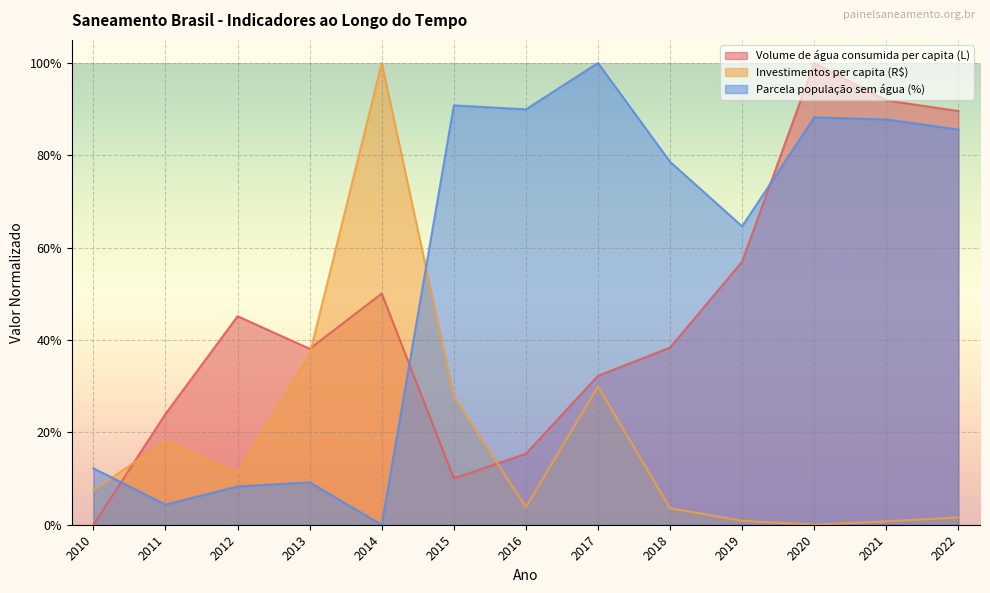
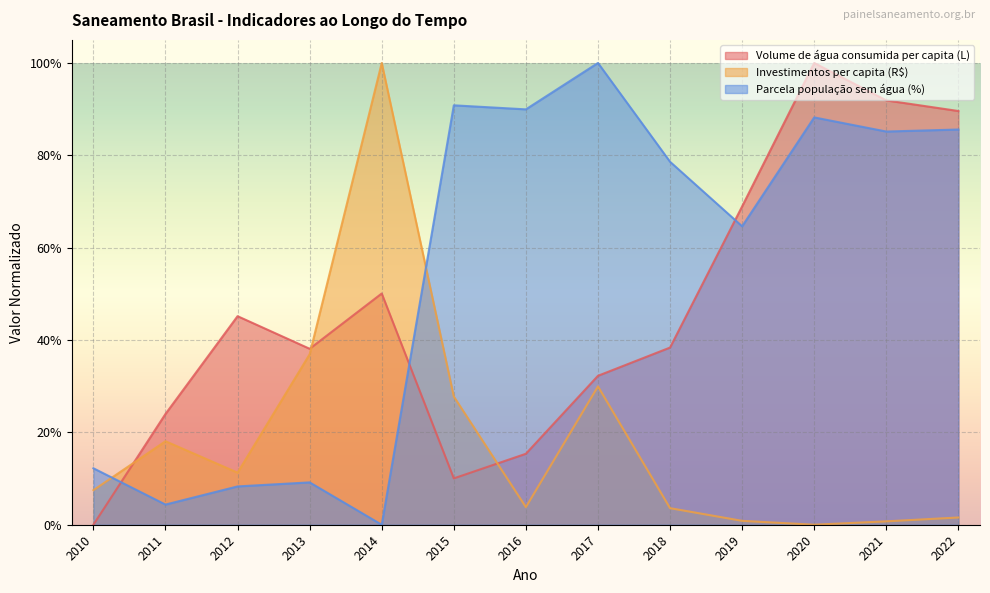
Volume de água consumida per capita (L), 2019: 57% -> 69%
Parcela população sem água (%), 2021: 88% -> 85%
